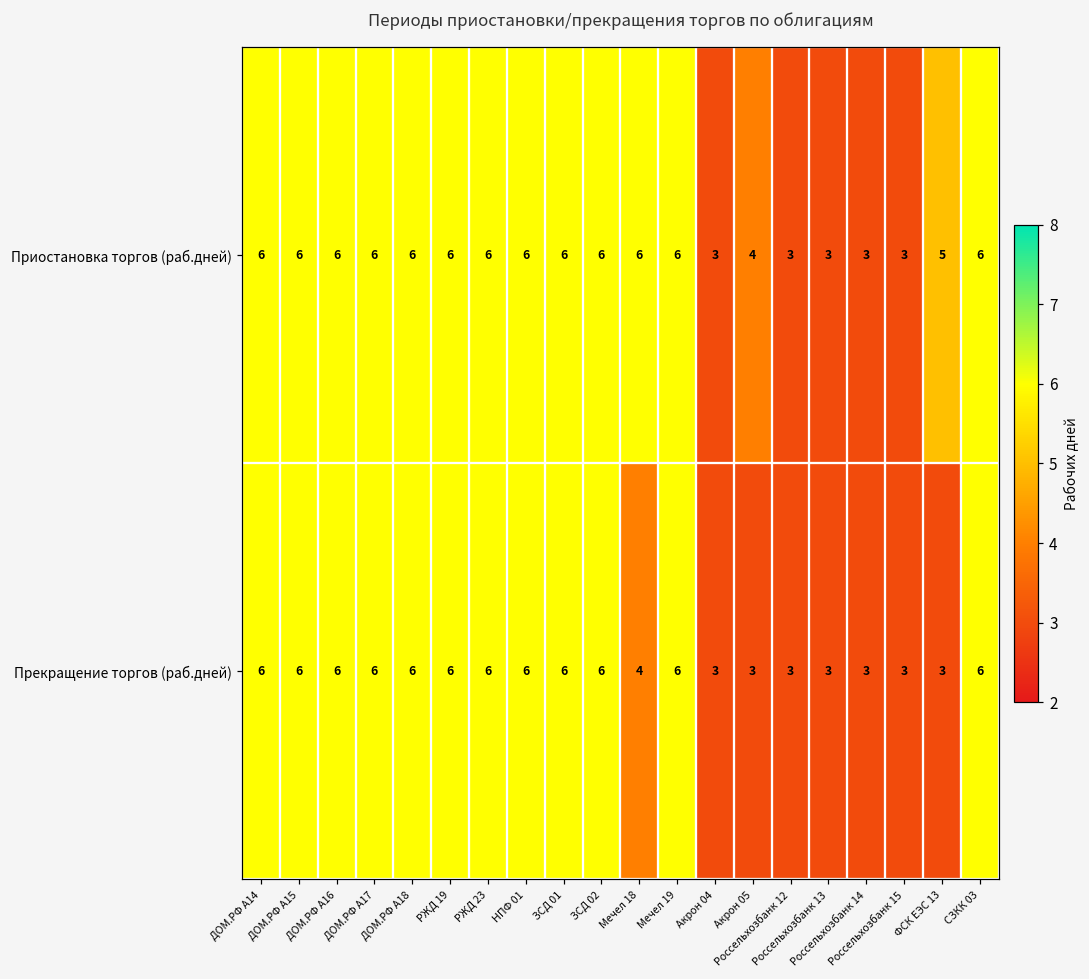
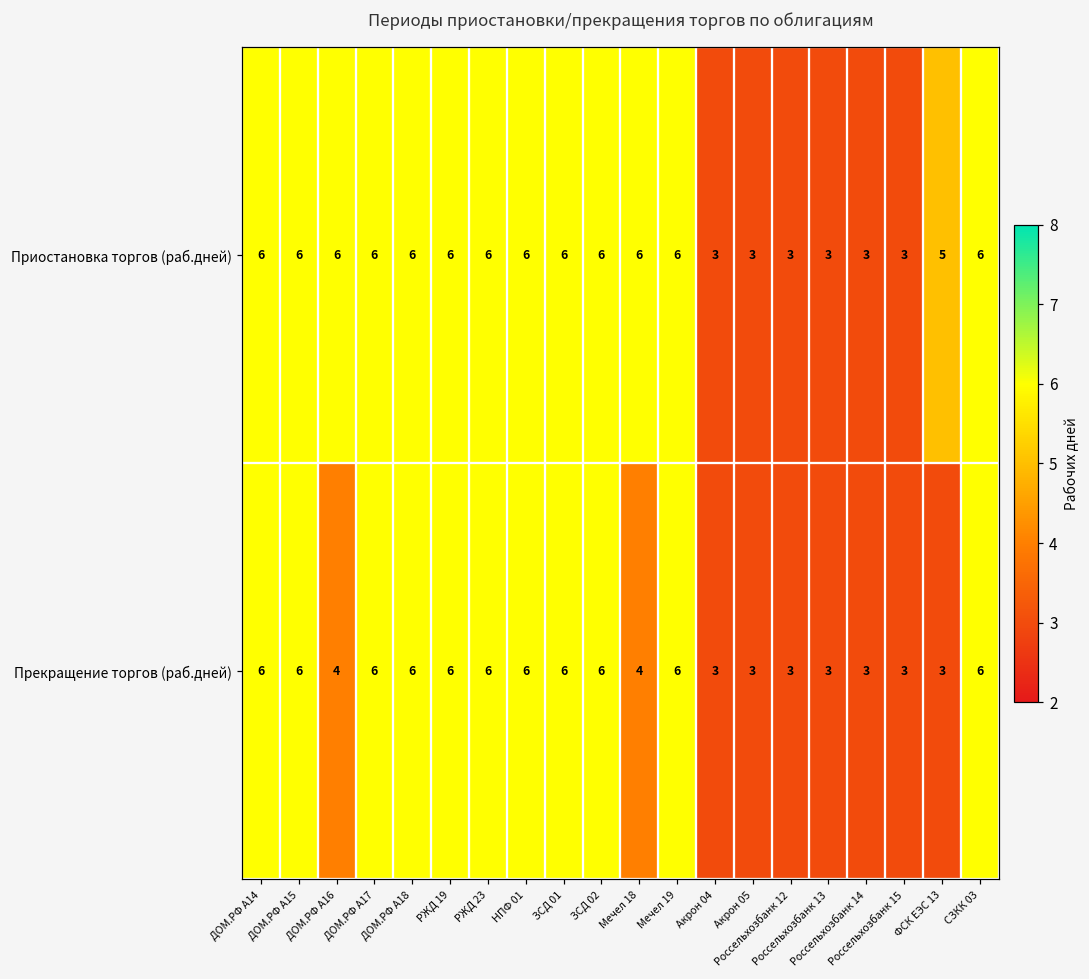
Приостановка торгов (раб.дней), Акрон 05: 4 -> 3
Прекращение торгов (раб.дней), ДОМ.РФ А16: 6 -> 4
